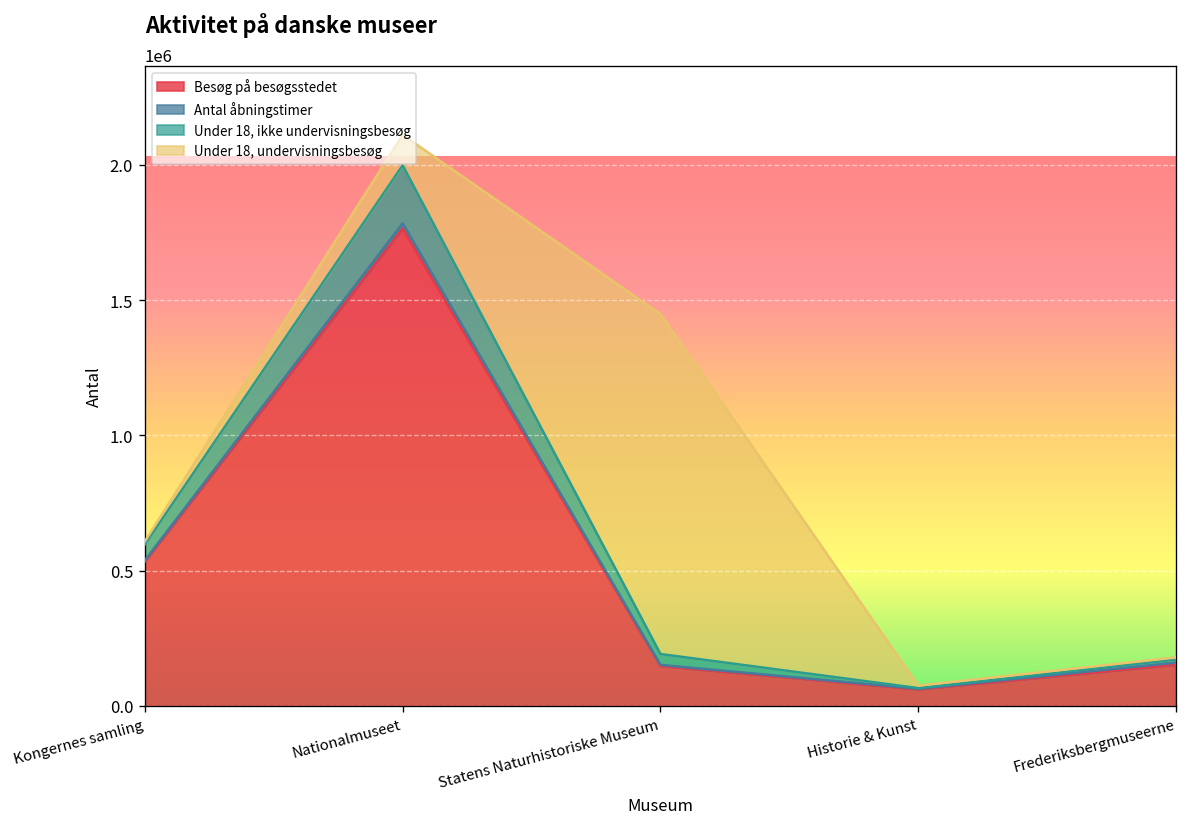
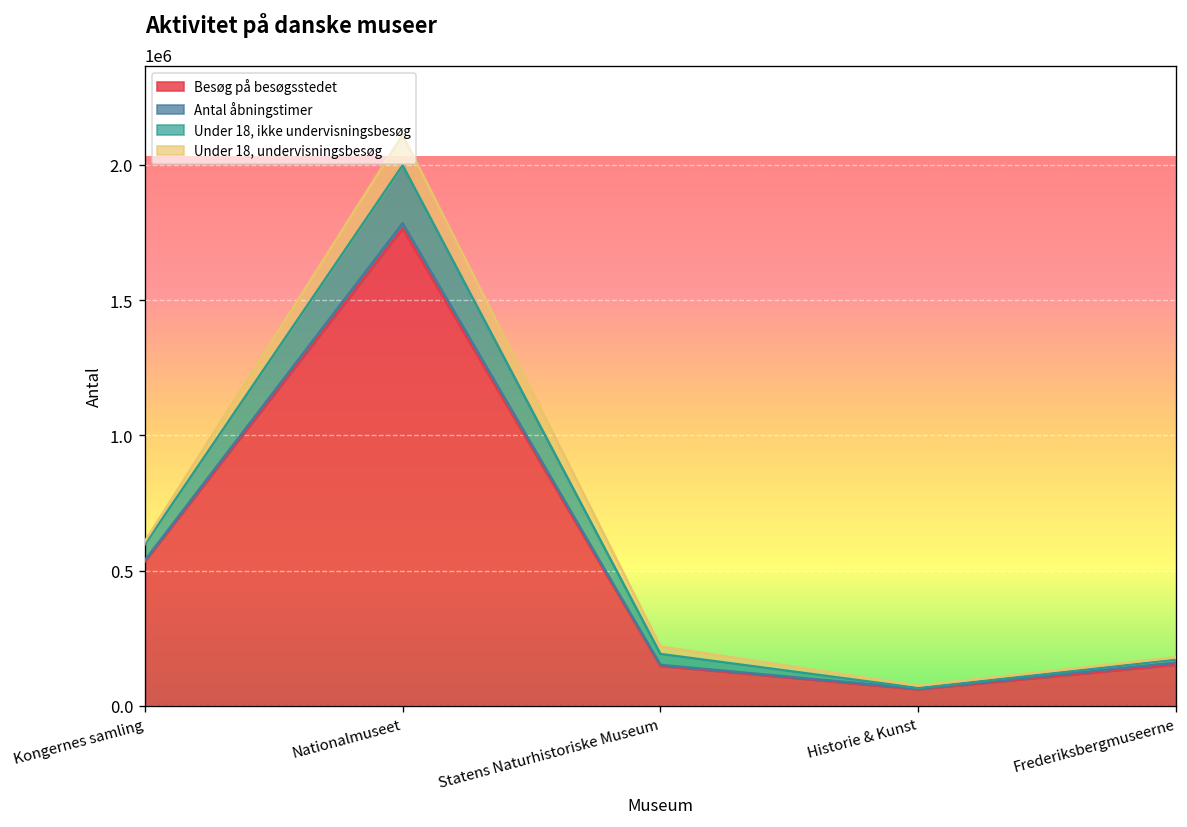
Under 18, undervisningsbesøg, Statens Naturhistoriske Museum: 1260000 -> 30000
